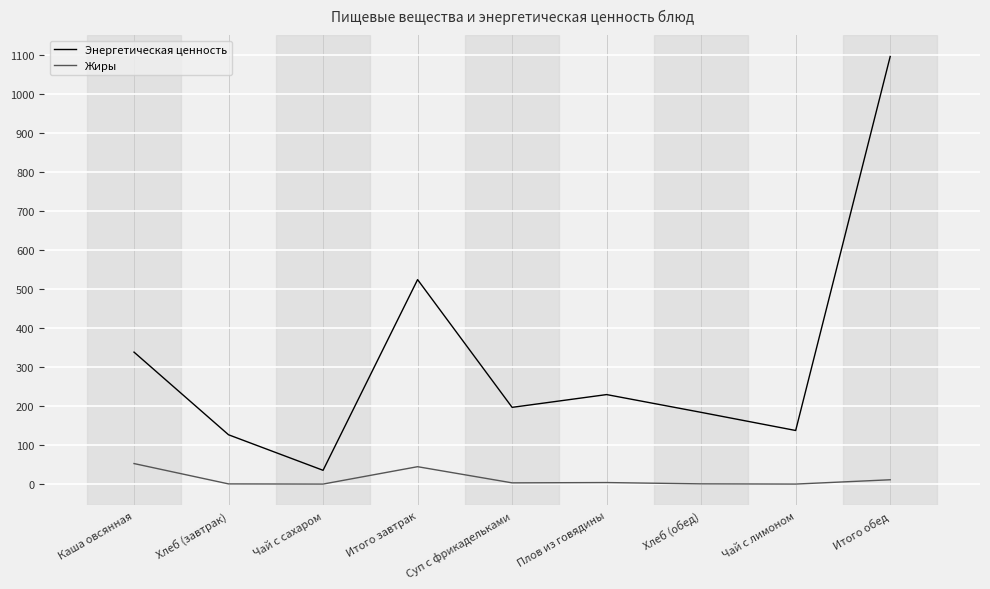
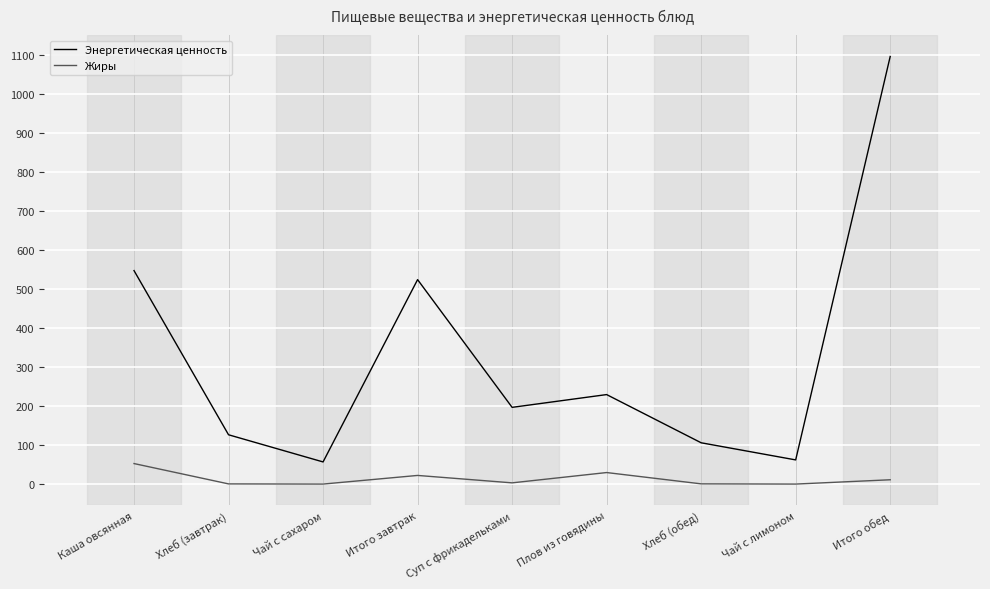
Энергетическая ценность, Каша овсянная: 340 -> 550
Энергетическая ценность, Чай с сахаром: 40 -> 60
Жиры, Итого завтрак: 40 -> 20
Жиры, Плов из говядины: 0 -> 30
Энергетическая ценность, Хлеб (обед): 180 -> 110
Энергетическая ценность, Чай с лимоном: 140 -> 60
